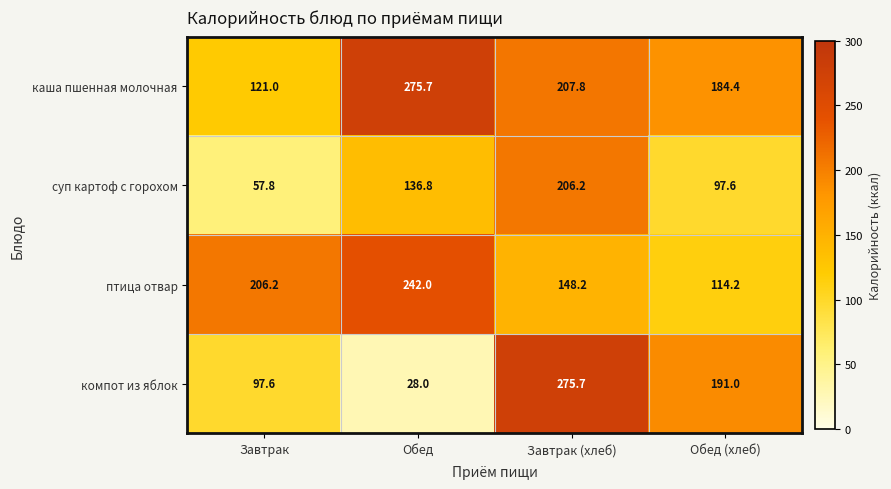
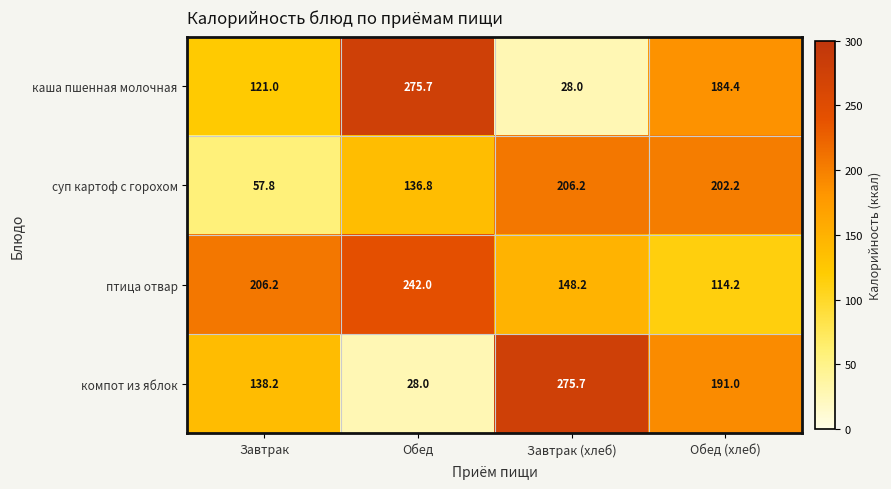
каша пшенная молочная, Завтрак (хлеб): 207.8 -> 28.0
суп картоф с горохом, Обед (хлеб): 97.6 -> 202.2
компот из яблок, Завтрак: 97.6 -> 138.2
